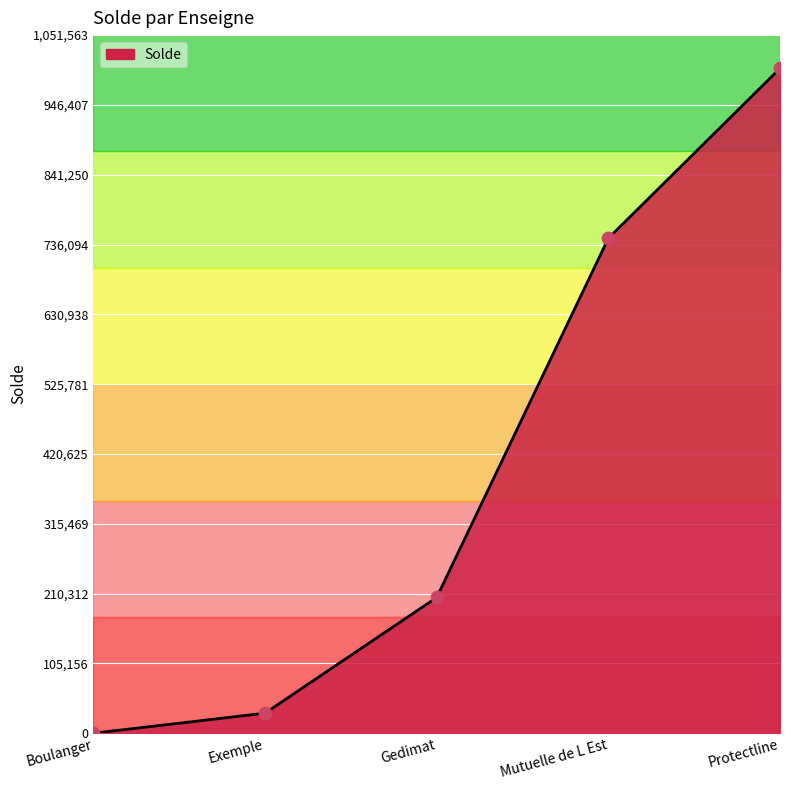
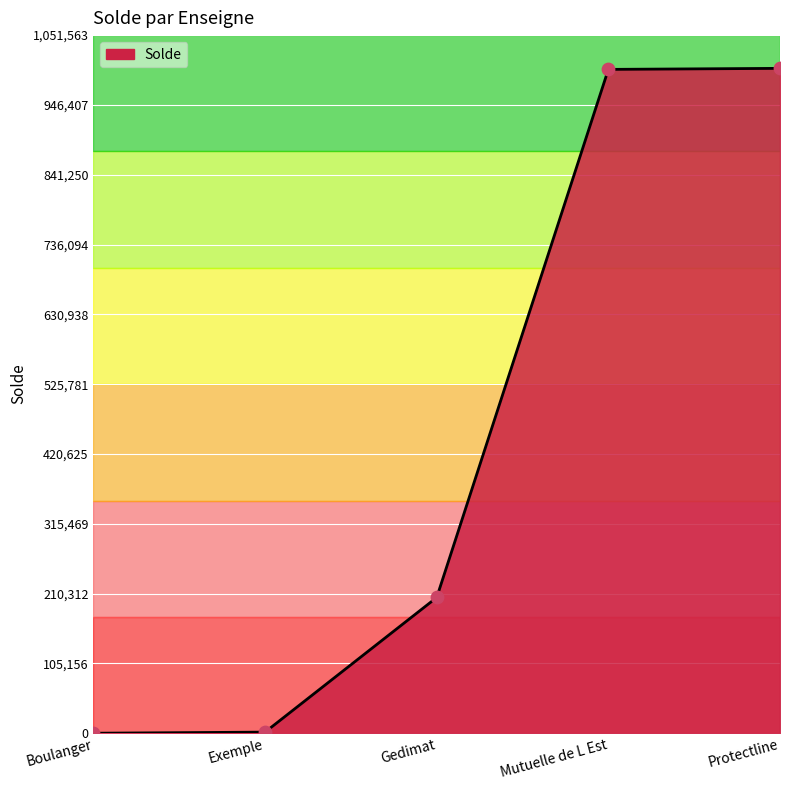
Exemple: 30,000 -> 0
Mutuelle de L Est: 750,000 -> 1,000,000
